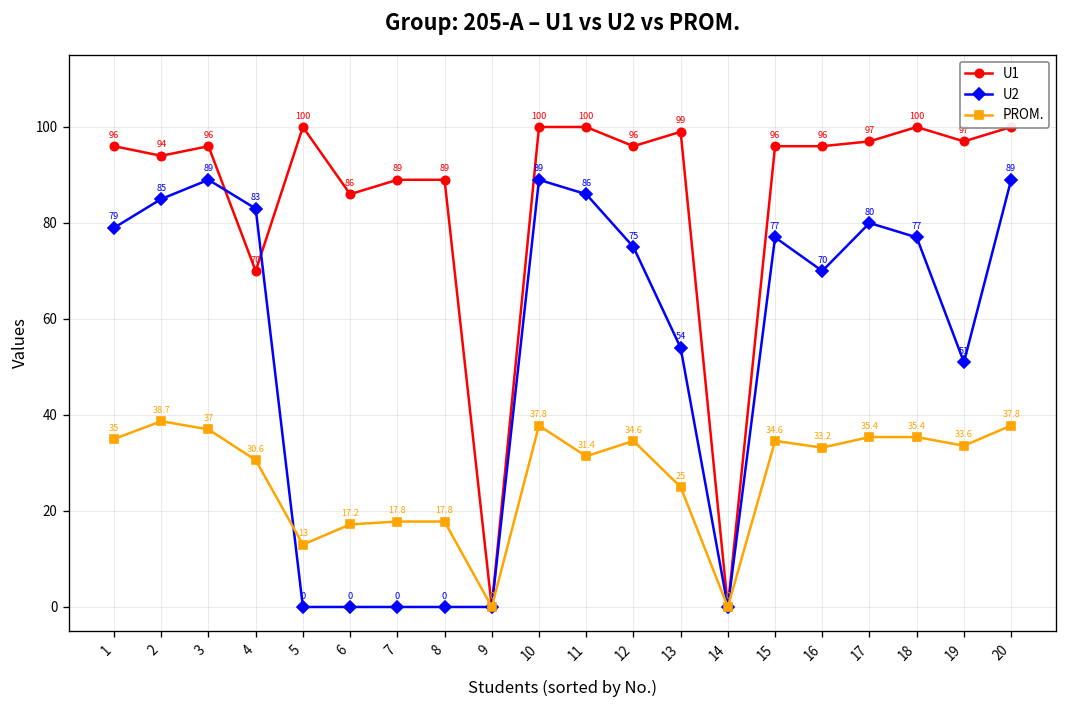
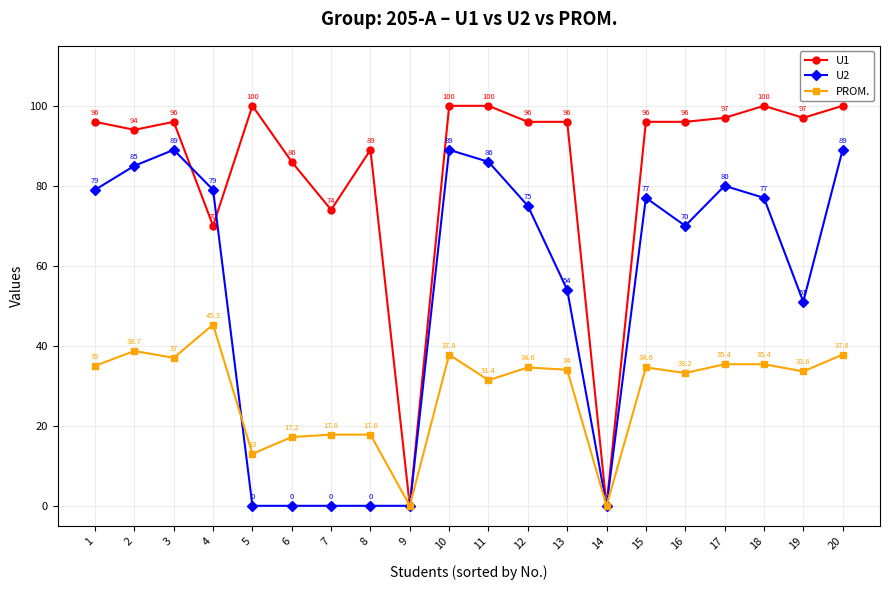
U2, 4: 83 -> 79
PROM., 4: 30.6 -> 45.3
U1, 7: 89 -> 74
U1, 13: 99 -> 96
PROM., 13: 25 -> 34
